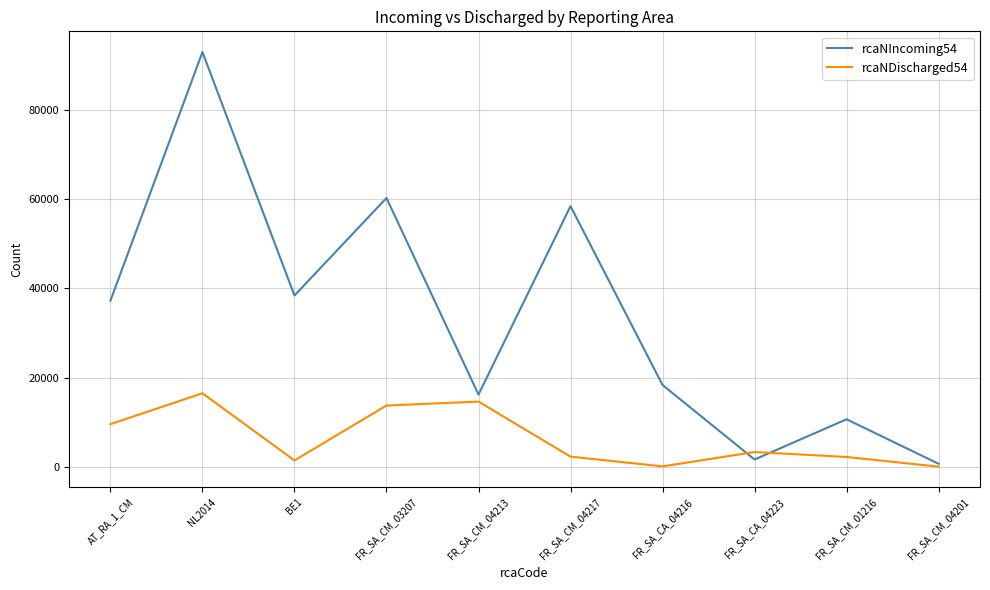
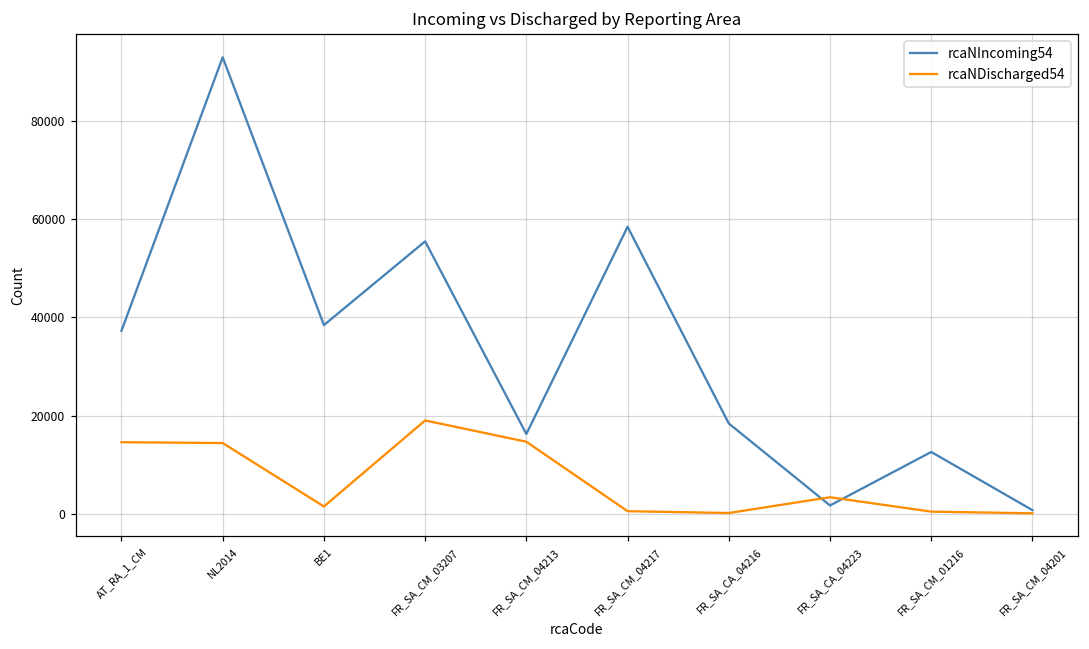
rcaNDischarged54, AT_RA_1_CM: 10000 -> 15000
rcaNDischarged54, NL2014: 17000 -> 14000
rcaNIncoming54, FR_SA_CM_03207: 60000 -> 55000
rcaNDischarged54, FR_SA_CM_03207: 14000 -> 19000
rcaNDischarged54, FR_SA_CM_04217: 2000 -> 1000
rcaNIncoming54, FR_SA_CM_01216: 11000 -> 13000
rcaNDischarged54, FR_SA_CM_01216: 2000 -> 0
